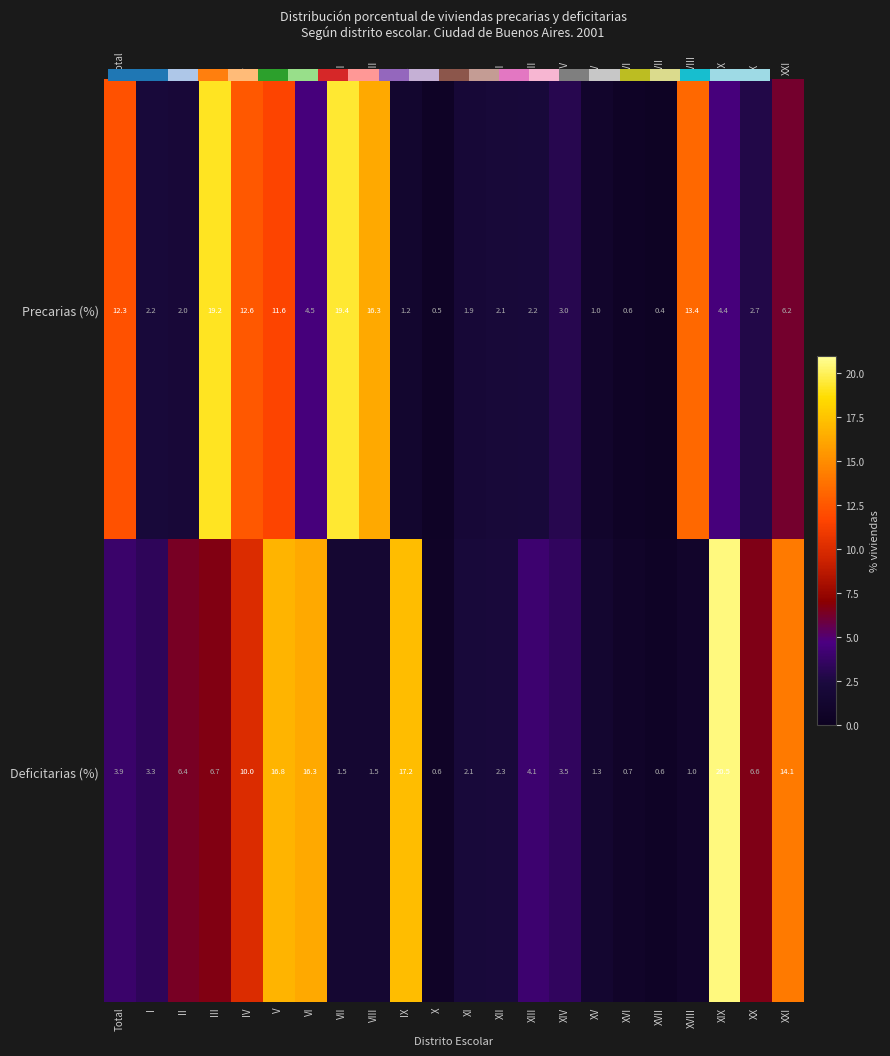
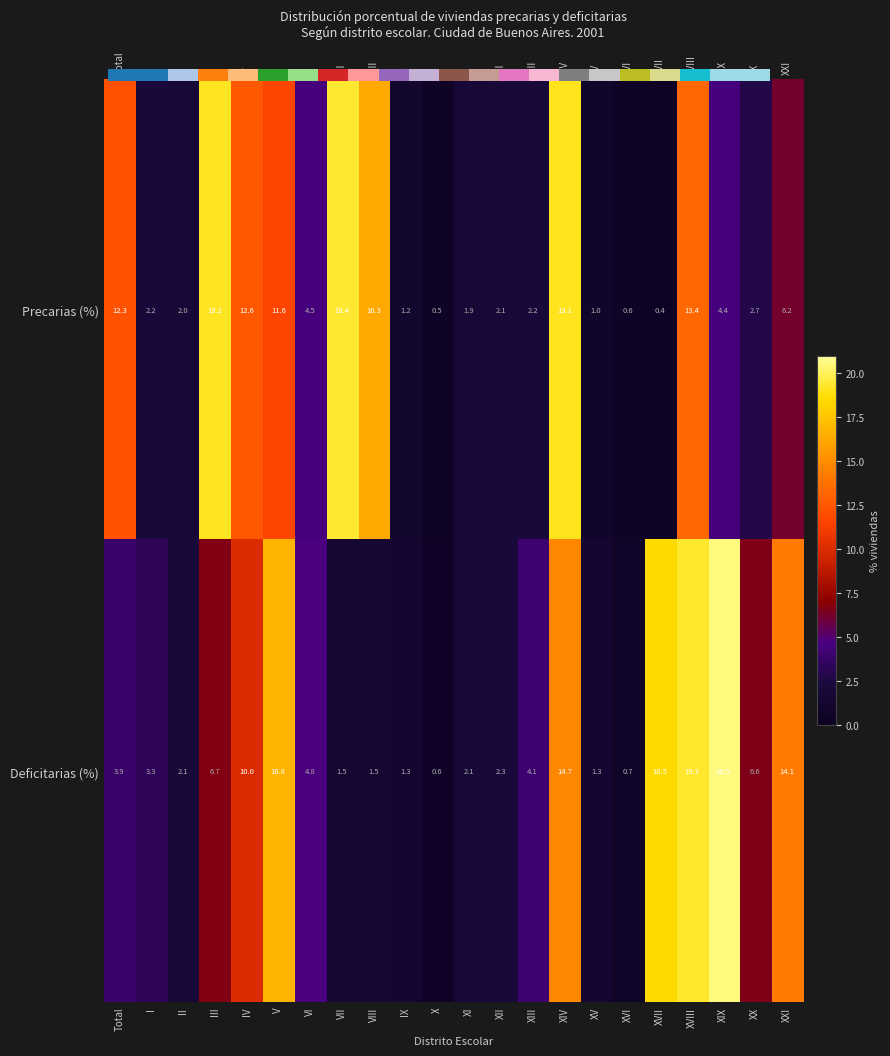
Distribución porcentual de viviendas precarias y deficitarias Según distrito escolar. Ciudad de Buenos Aires. 2001, Precarias (%), XIV: 3.0 -> 19.1
Distribución porcentual de viviendas precarias y deficitarias Según distrito escolar. Ciudad de Buenos Aires. 2001, Deficitarias (%), II: 6.4 -> 2.1
Distribución porcentual de viviendas precarias y deficitarias Según distrito escolar. Ciudad de Buenos Aires. 2001, Deficitarias (%), VI: 16.3 -> 4.8
Distribución porcentual de viviendas precarias y deficitarias Según distrito escolar. Ciudad de Buenos Aires. 2001, Deficitarias (%), IX: 17.2 -> 1.3
Distribución porcentual de viviendas precarias y deficitarias Según distrito escolar. Ciudad de Buenos Aires. 2001, Deficitarias (%), XIV: 3.5 -> 14.7
Distribución porcentual de viviendas precarias y deficitarias Según distrito escolar. Ciudad de Buenos Aires. 2001, Deficitarias (%), XVII: 0.6 -> 18.5
Distribución porcentual de viviendas precarias y deficitarias Según distrito escolar. Ciudad de Buenos Aires. 2001, Deficitarias (%), XVIII: 1.0 -> 19.3
